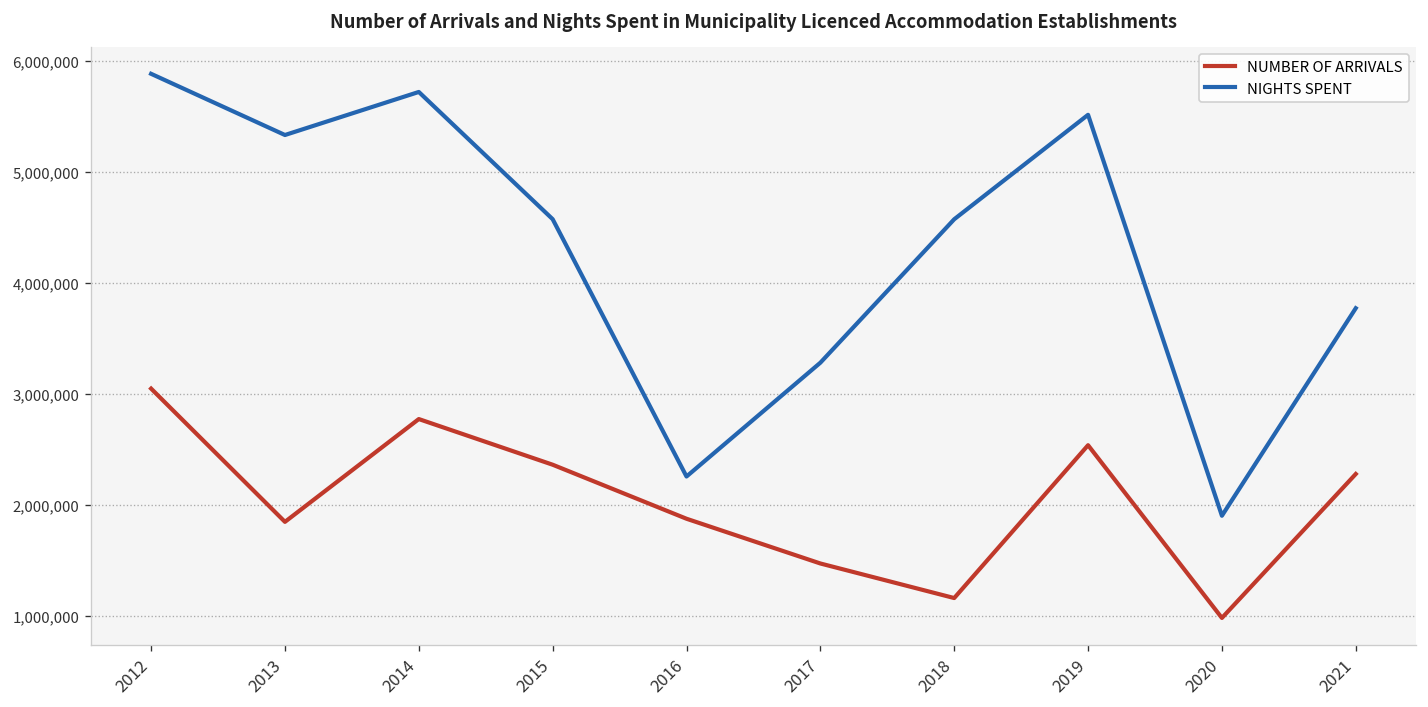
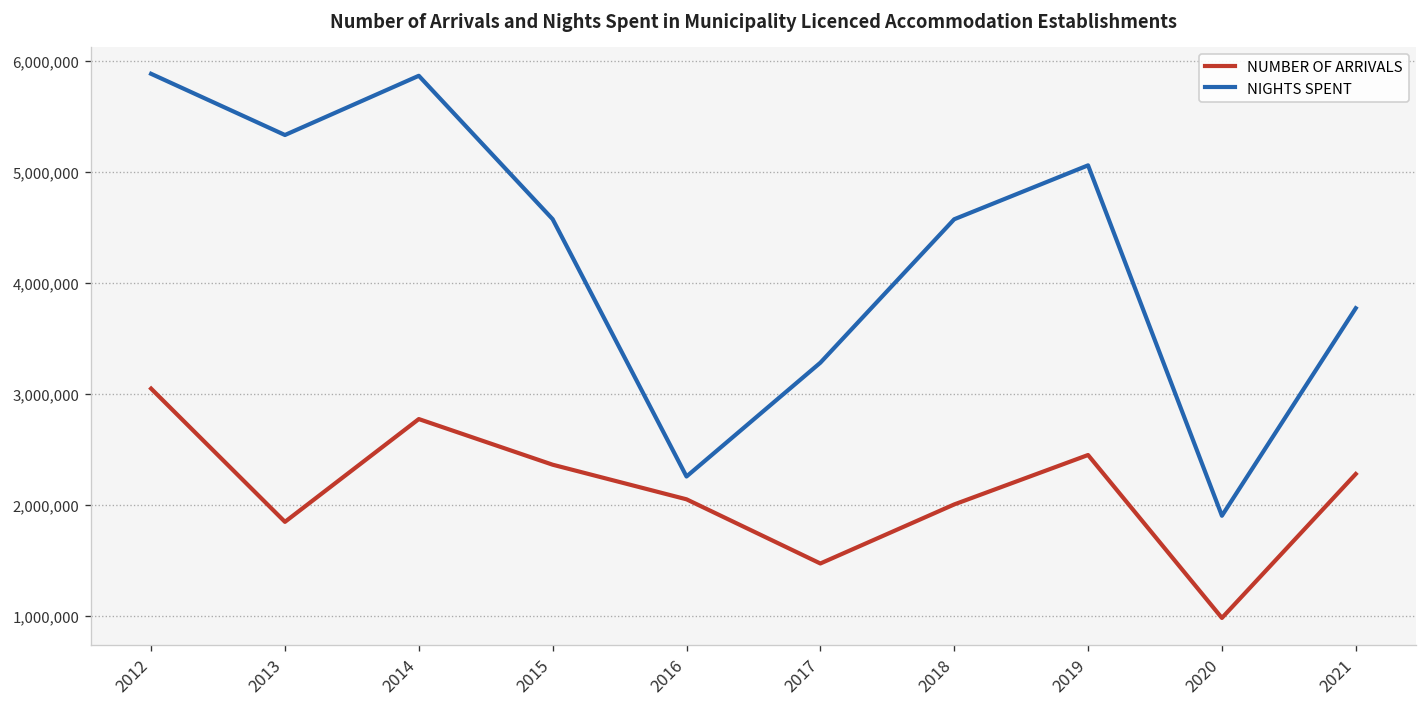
NIGHTS SPENT, 2014: 5,700,000 -> 5,900,000
NUMBER OF ARRIVALS, 2016: 1,900,000 -> 2,100,000
NUMBER OF ARRIVALS, 2018: 1,200,000 -> 2,000,000
NUMBER OF ARRIVALS, 2019: 2,500,000 -> 2,400,000
NIGHTS SPENT, 2019: 5,500,000 -> 5,100,000
